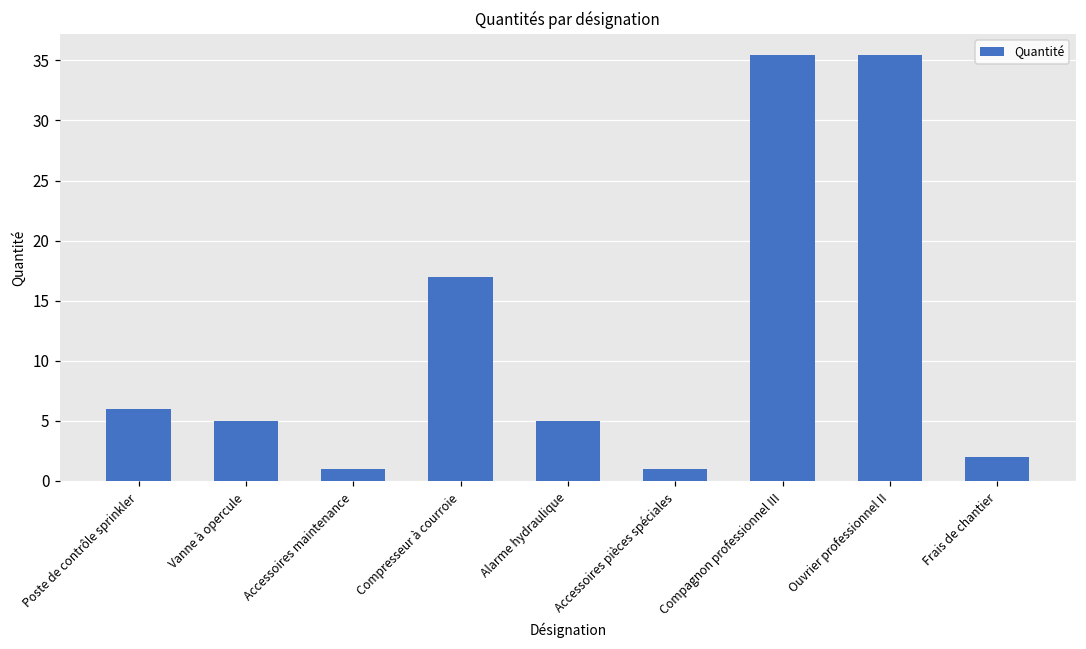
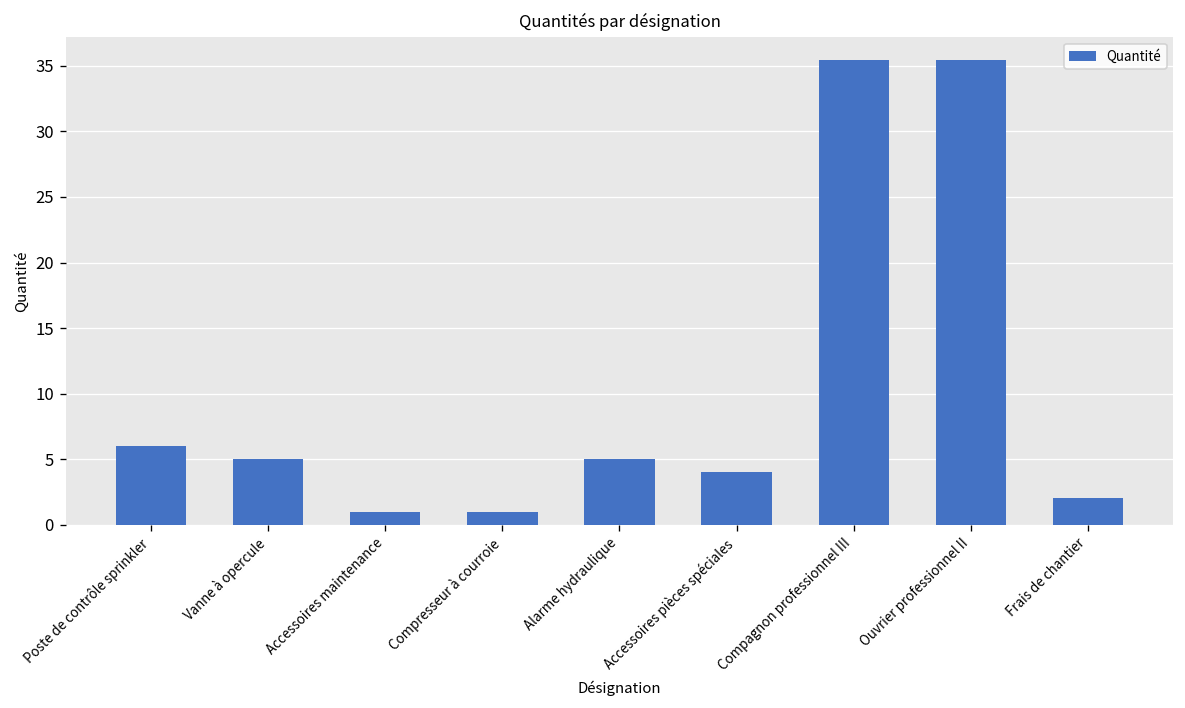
Compresseur à courroie: 17 -> 1
Accessoires pièces spéciales: 1 -> 4
